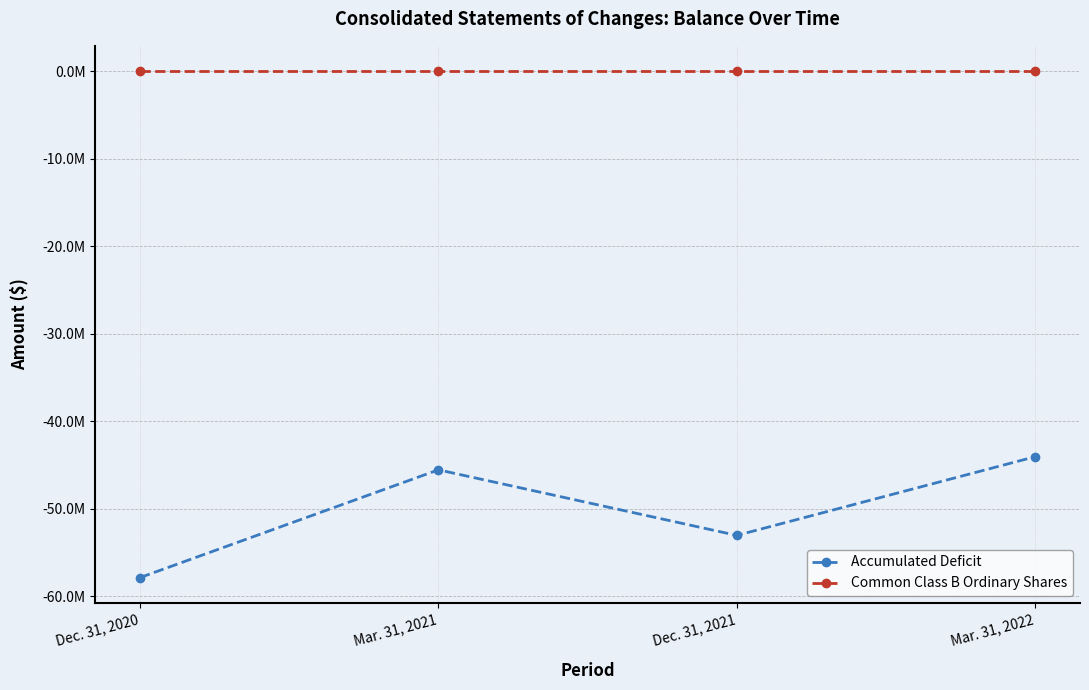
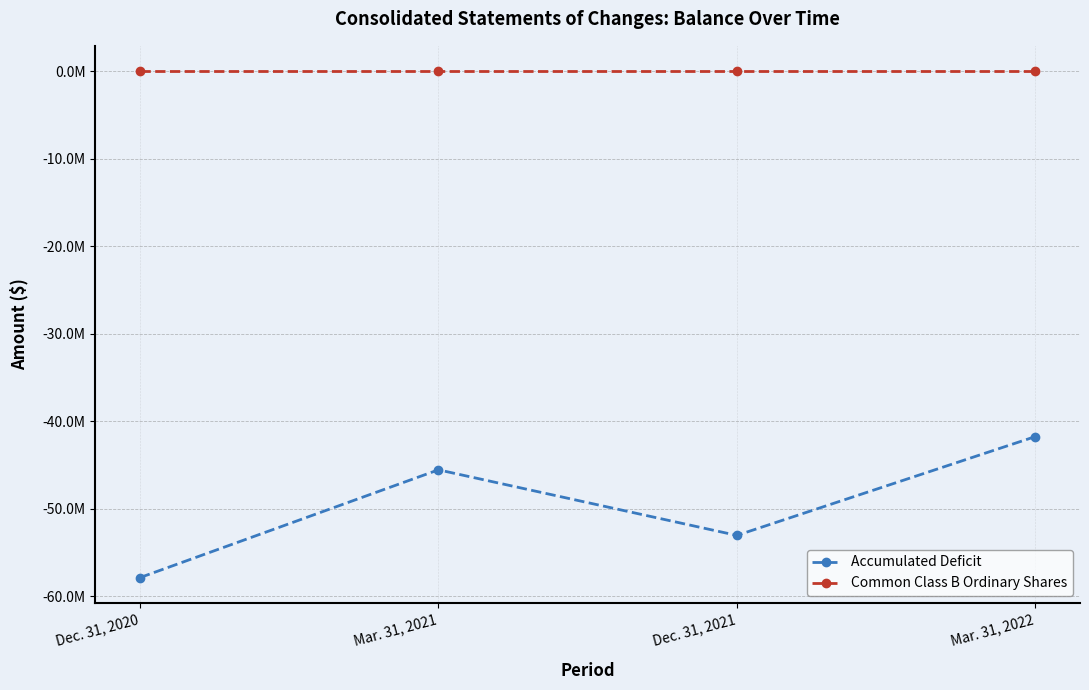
Accumulated Deficit, Mar. 31, 2022: -44000000 -> -42000000
